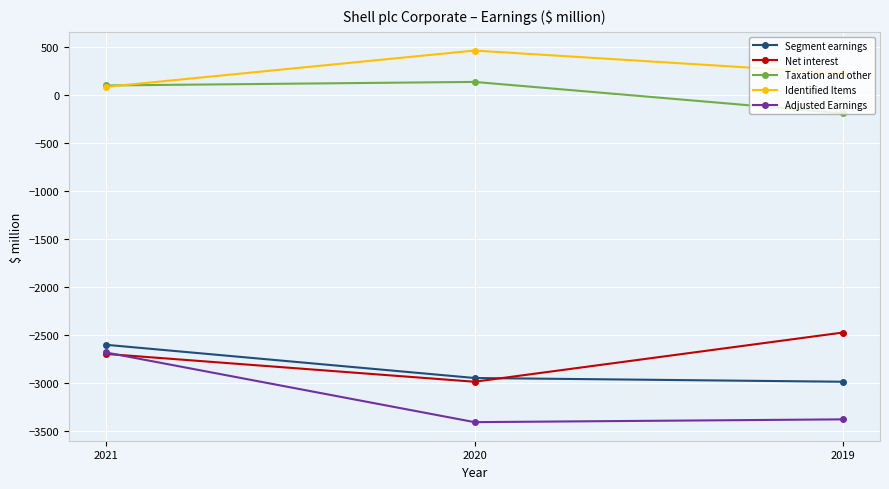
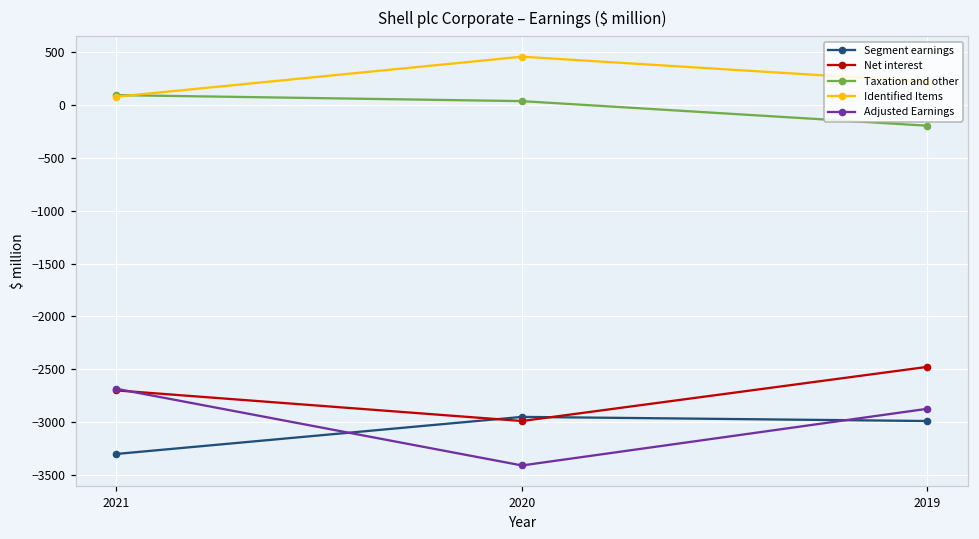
Segment earnings, 2021: -2600 -> -3300
Taxation and other, 2020: 100 -> 0
Adjusted Earnings, 2019: -3400 -> -2900
